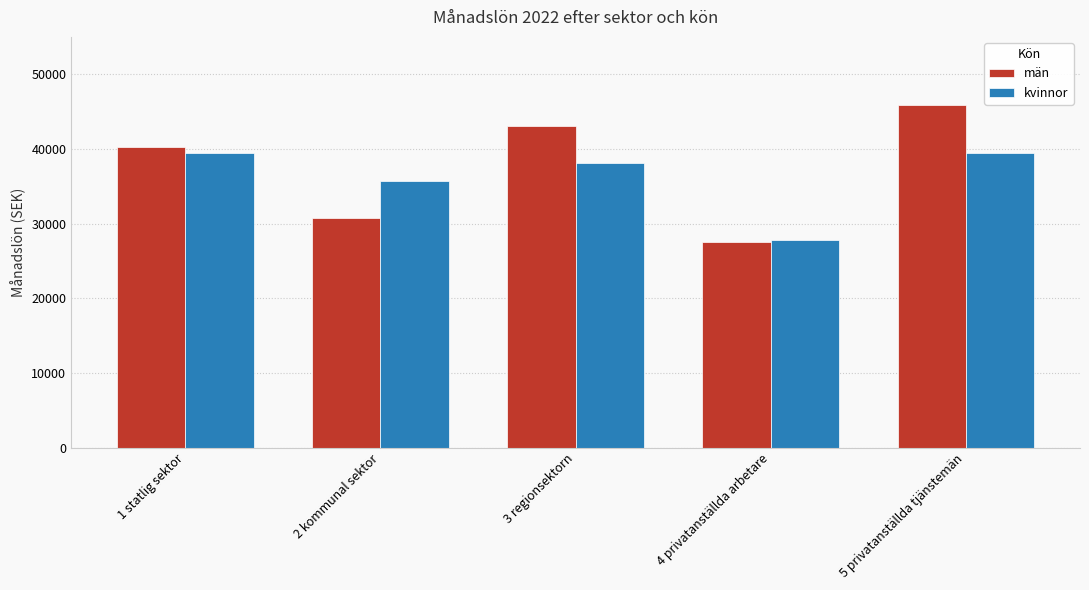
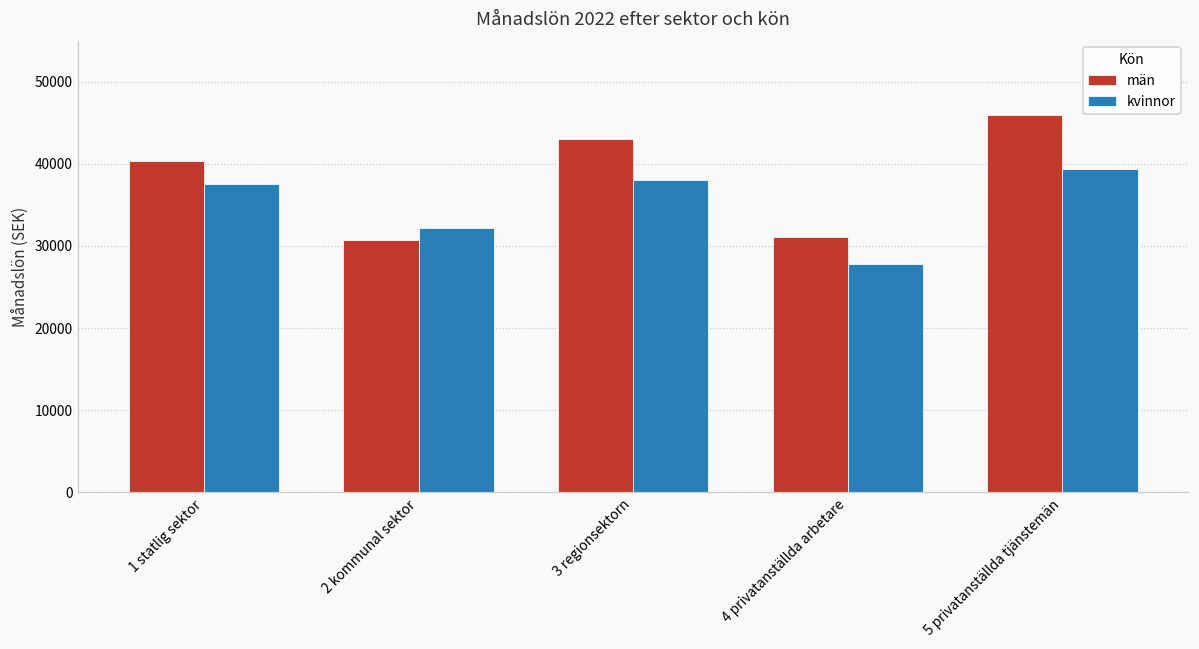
kvinnor, 1 statlig sektor: 40000 -> 38000
kvinnor, 2 kommunal sektor: 36000 -> 32000
män, 4 privatanställda arbetare: 28000 -> 31000
